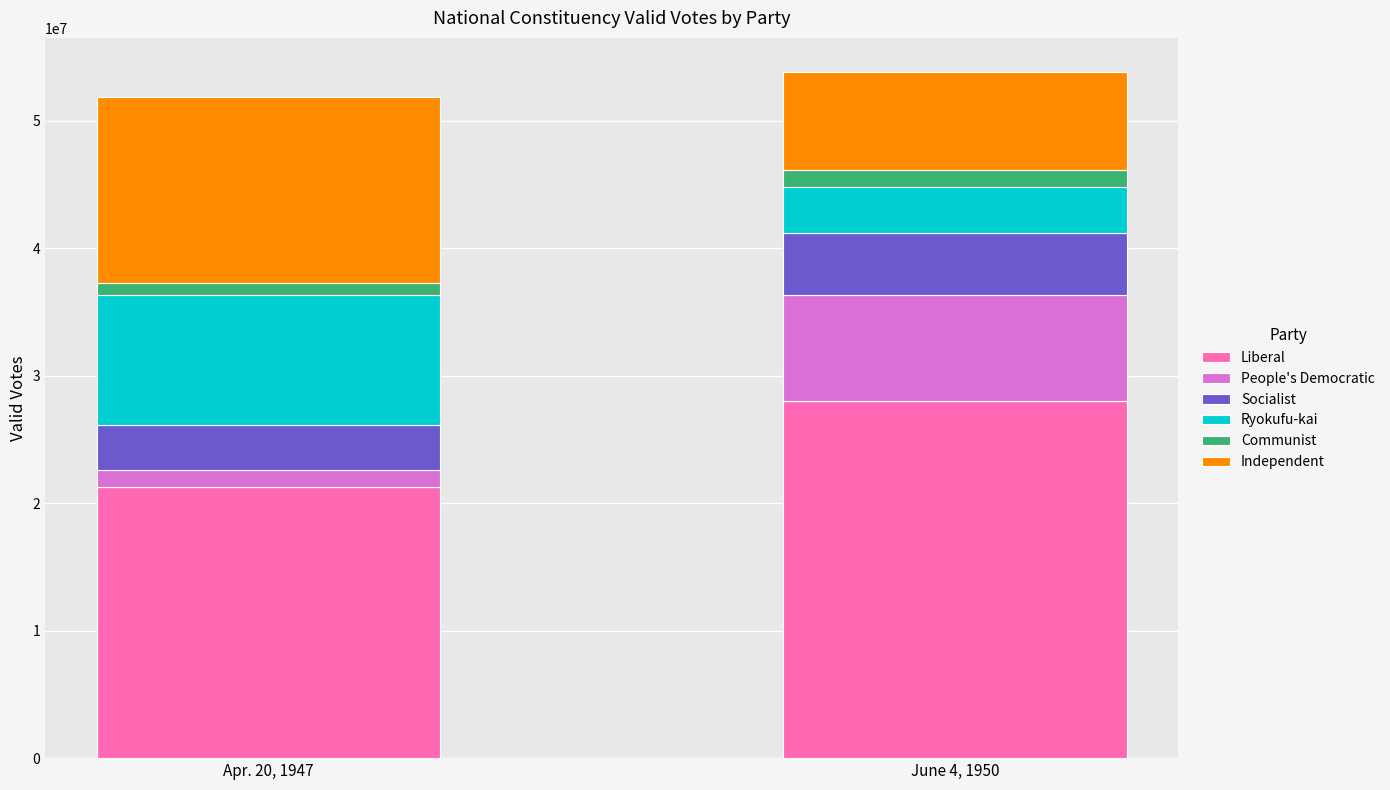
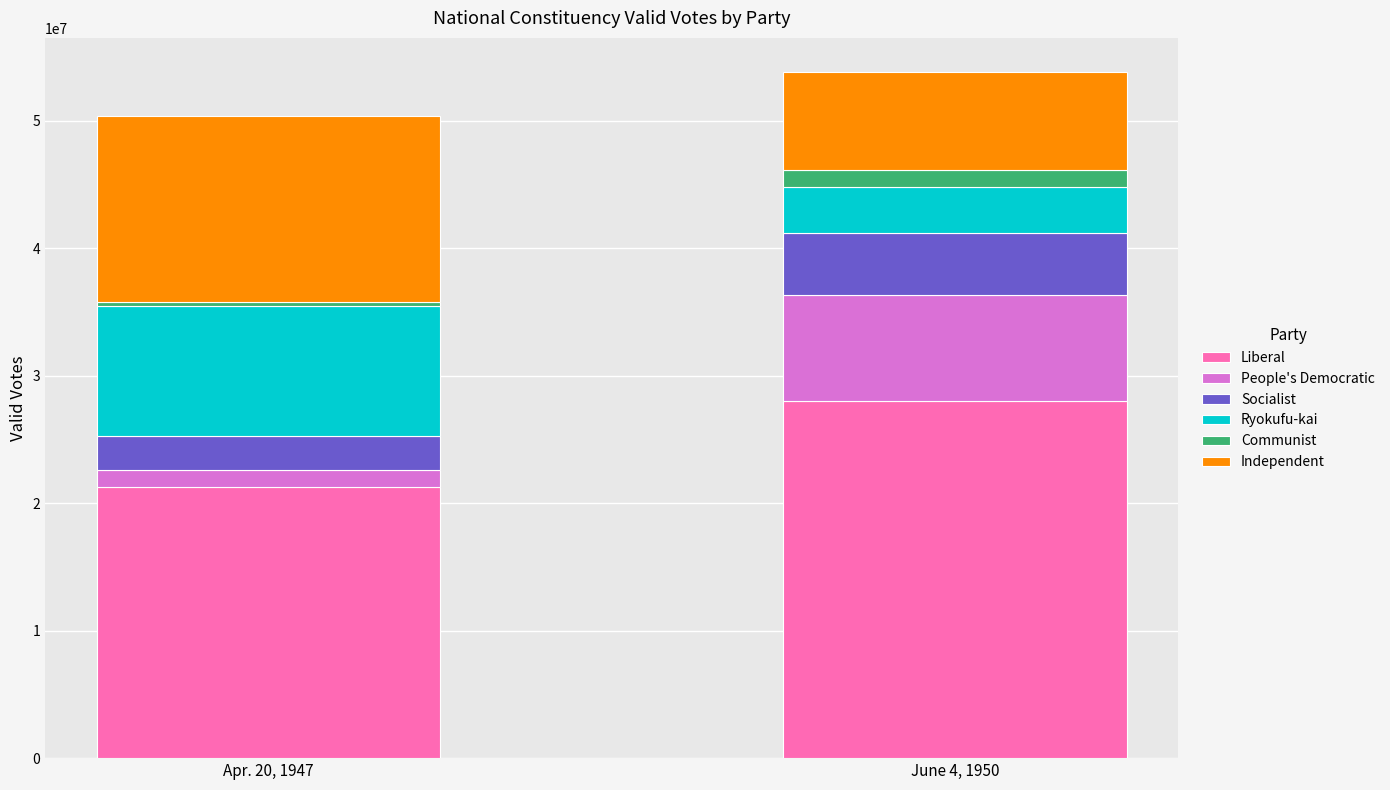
Socialist, Apr. 20, 1947: 3500000 -> 2600000
Communist, Apr. 20, 1947: 1000000 -> 300000
